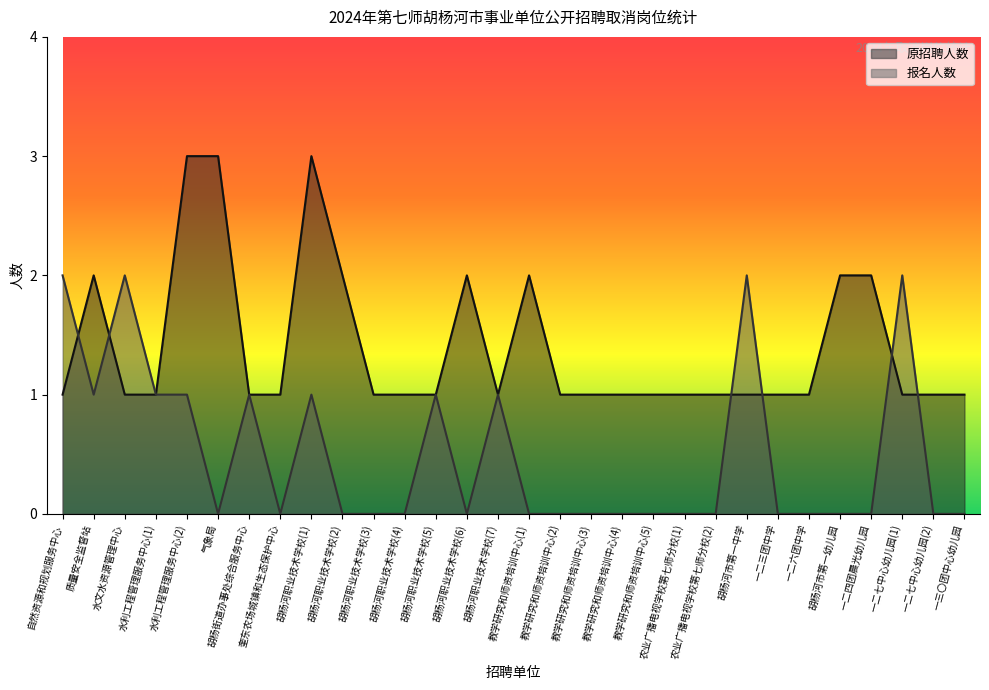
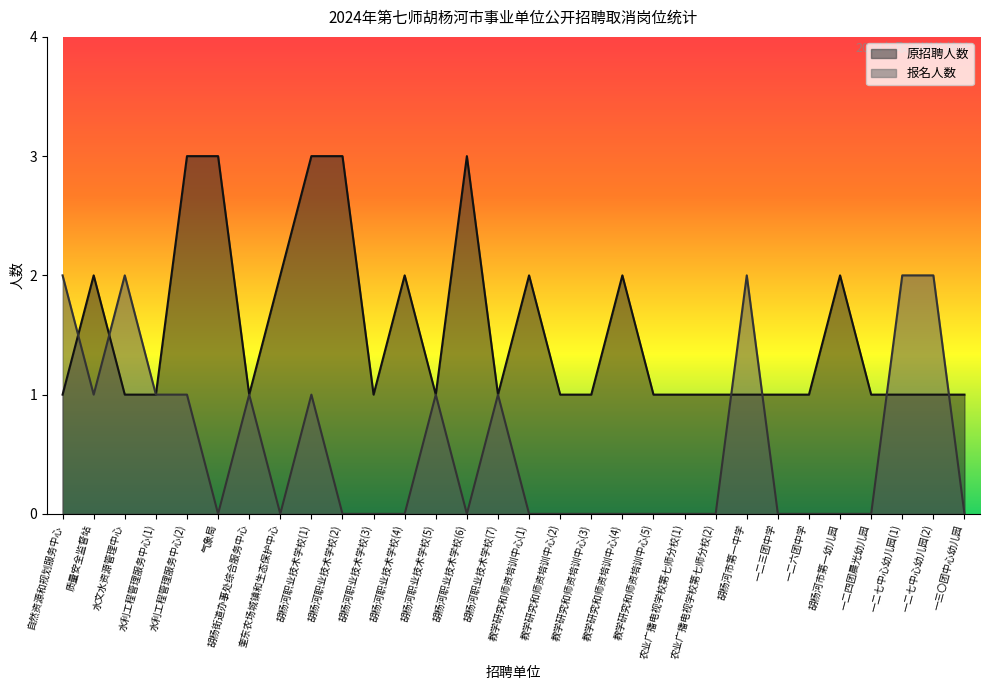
原招聘人数, 奎东农场城镇和生态保护中心: 1 -> 2
原招聘人数, 胡杨河职业技术学校(2): 2 -> 3
原招聘人数, 胡杨河职业技术学校(4): 1 -> 2
原招聘人数, 胡杨河职业技术学校(6): 2 -> 3
原招聘人数, 教学研究和师资培训中心(4): 1 -> 2
原招聘人数, 一二四团晨光幼儿园: 2 -> 1
报名人数, 一二七中心幼儿园(2): 0 -> 2
